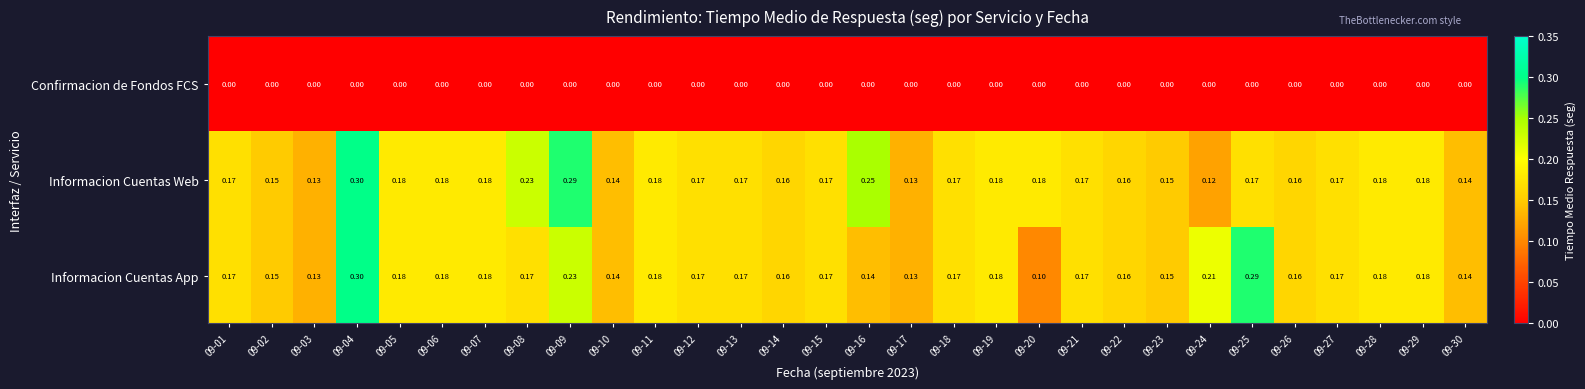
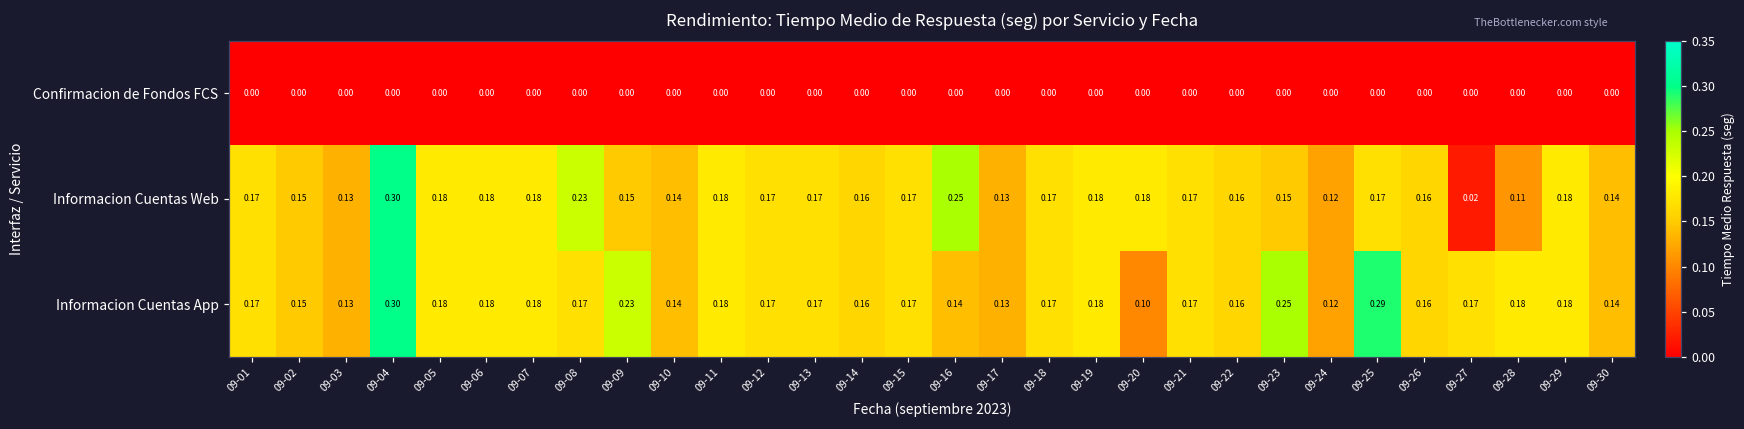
Informacion Cuentas Web, 09-09: 0.29 -> 0.15
Informacion Cuentas Web, 09-27: 0.17 -> 0.02
Informacion Cuentas Web, 09-28: 0.18 -> 0.11
Informacion Cuentas App, 09-23: 0.15 -> 0.25
Informacion Cuentas App, 09-24: 0.21 -> 0.12
